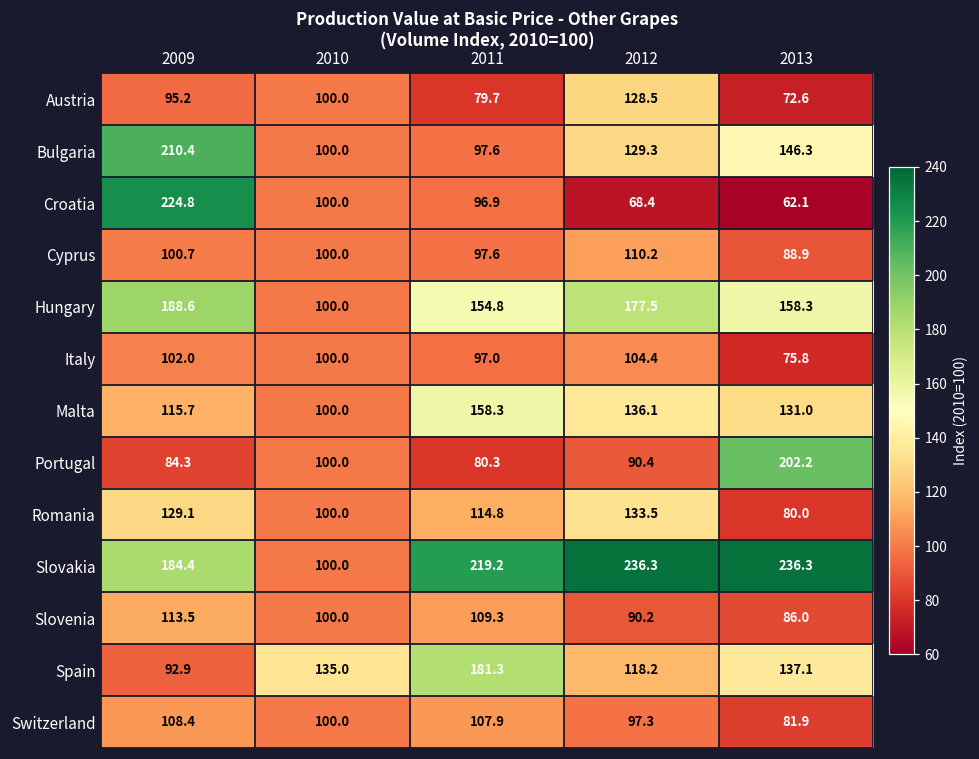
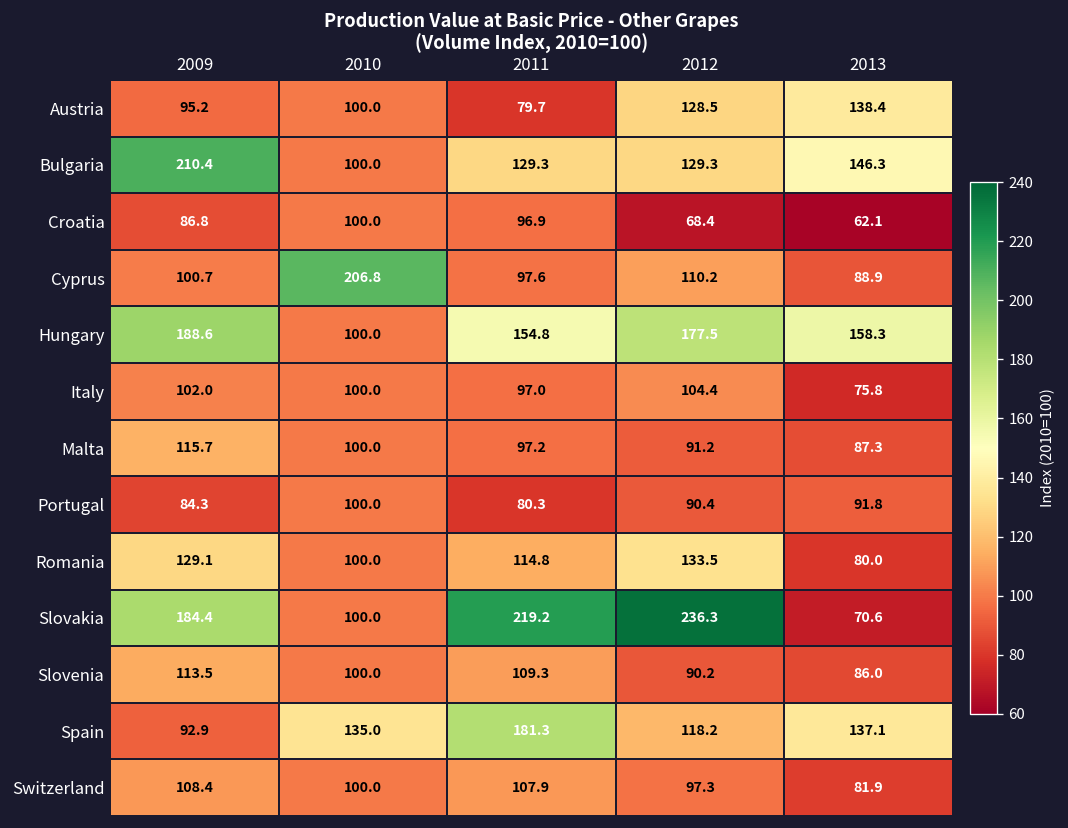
Austria, 2013: 72.6 -> 138.4
Bulgaria, 2011: 97.6 -> 129.3
Croatia, 2009: 224.8 -> 86.8
Cyprus, 2010: 100.0 -> 206.8
Malta, 2011: 158.3 -> 97.2
Malta, 2012: 136.1 -> 91.2
Malta, 2013: 131.0 -> 87.3
Portugal, 2013: 202.2 -> 91.8
Slovakia, 2013: 236.3 -> 70.6
